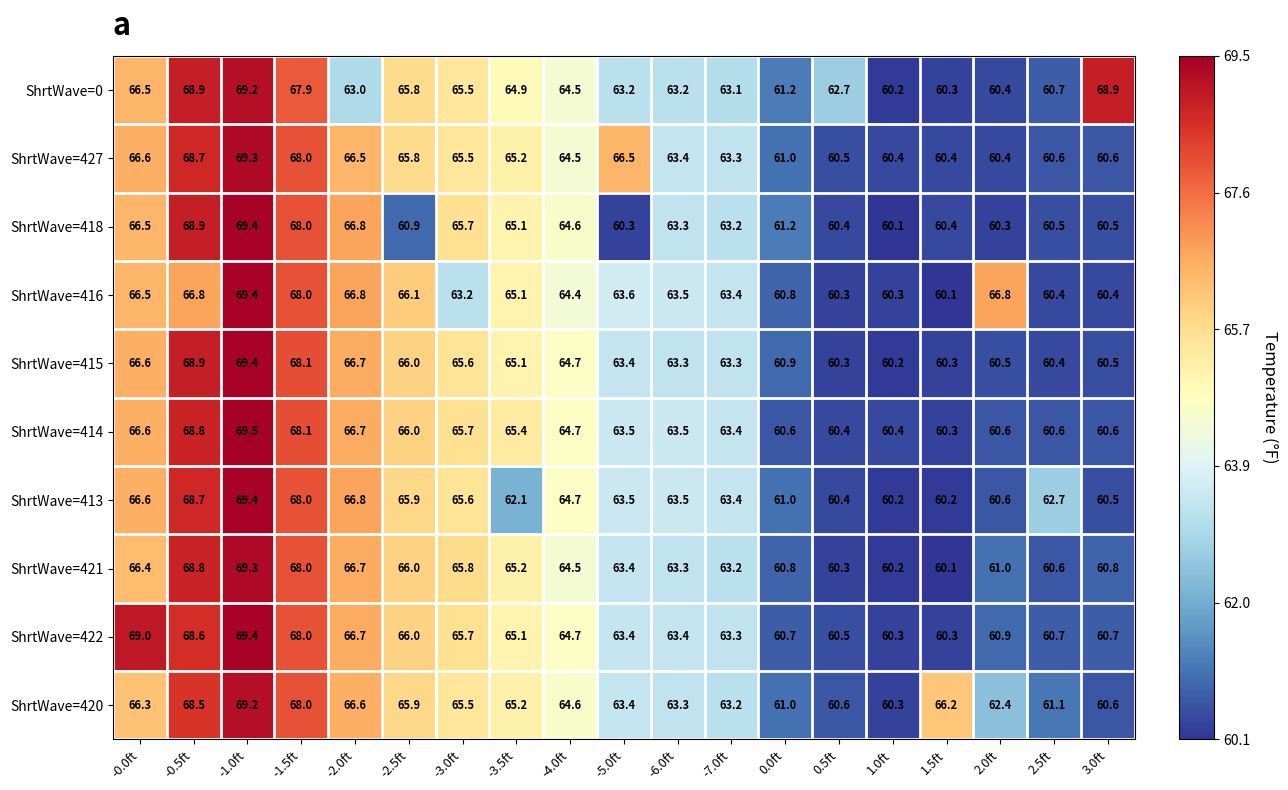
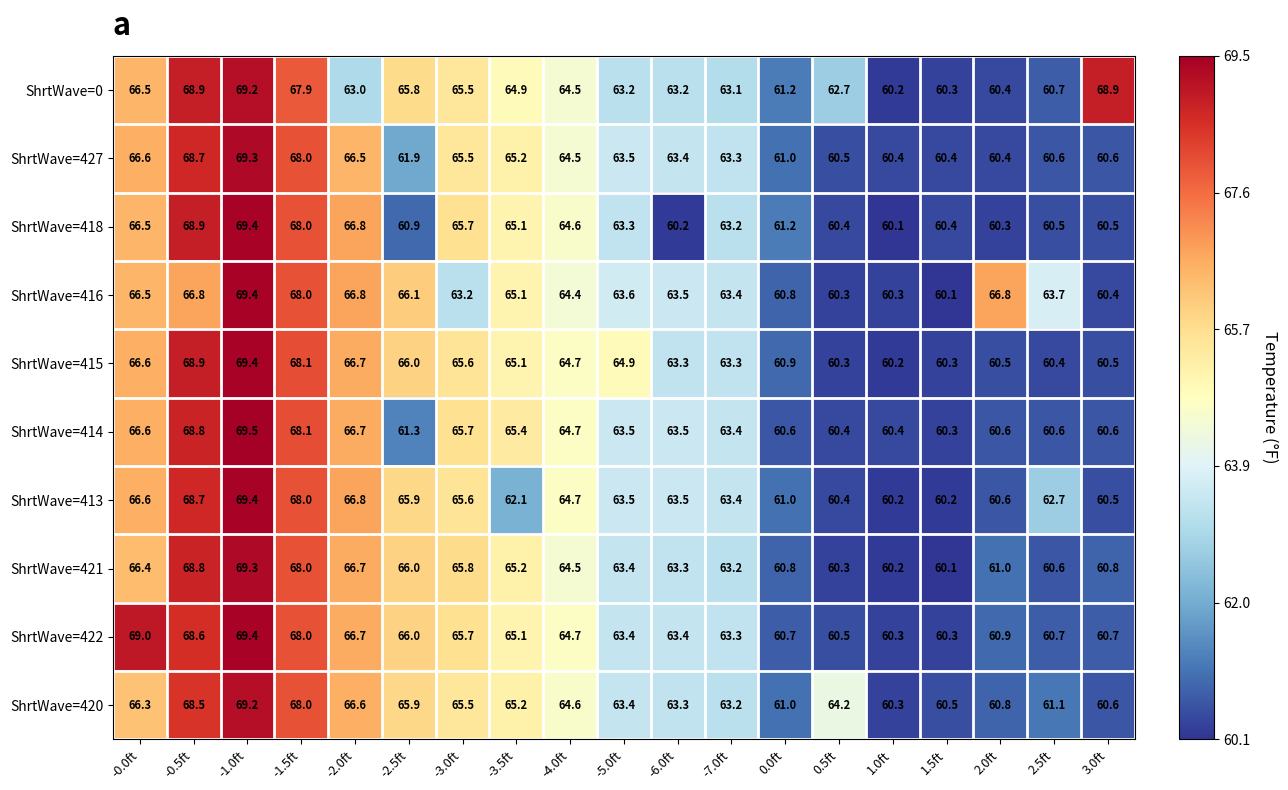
ShrtWave=427, -2.5ft: 65.8 -> 61.9
ShrtWave=427, -5.0ft: 66.5 -> 63.5
ShrtWave=418, -5.0ft: 60.3 -> 63.3
ShrtWave=418, -6.0ft: 63.3 -> 60.2
ShrtWave=416, 2.5ft: 60.4 -> 63.7
ShrtWave=415, -5.0ft: 63.4 -> 64.9
ShrtWave=414, -2.5ft: 66.0 -> 61.3
ShrtWave=420, 0.5ft: 60.6 -> 64.2
ShrtWave=420, 1.5ft: 66.2 -> 60.5
ShrtWave=420, 2.0ft: 62.4 -> 60.8
